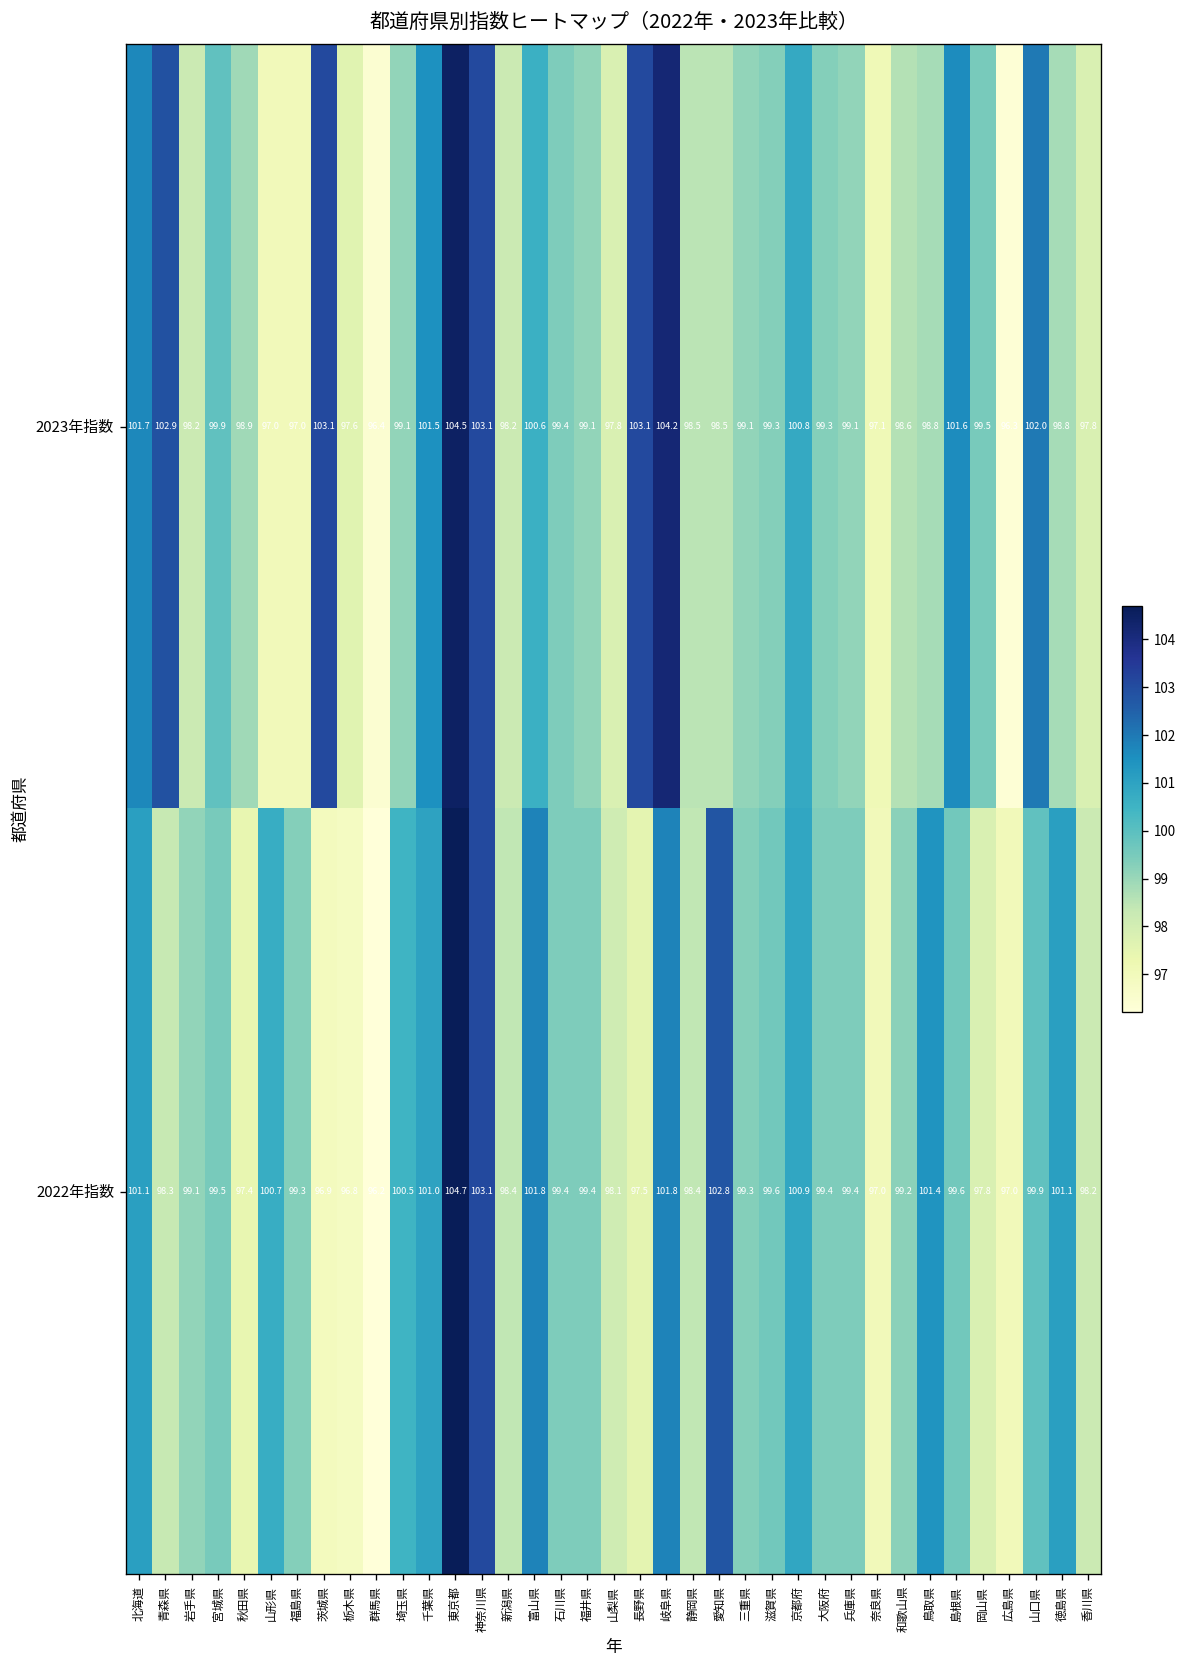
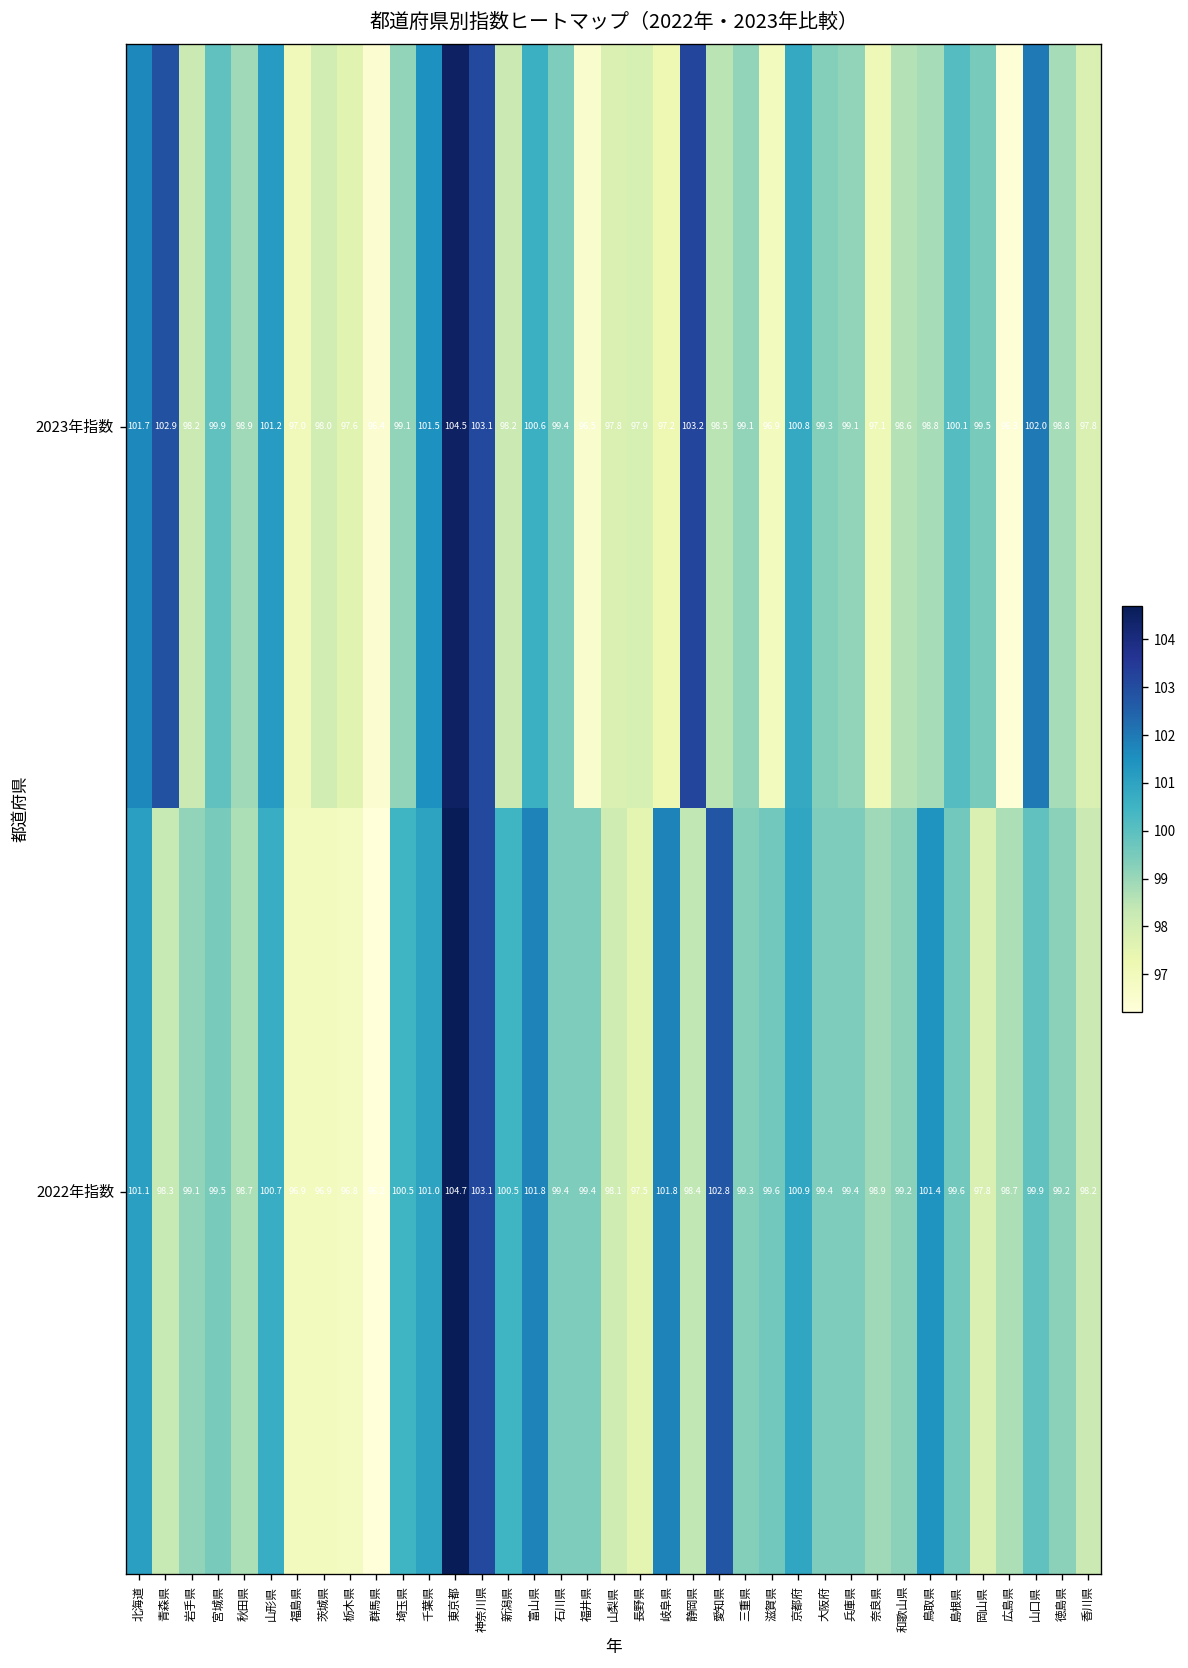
2023年指数, 山形県: 97.0 -> 101.2
2023年指数, 茨城県: 103.1 -> 98.0
2023年指数, 福井県: 99.1 -> 96.5
2023年指数, 長野県: 103.1 -> 97.9
2023年指数, 岐阜県: 104.2 -> 97.2
2023年指数, 静岡県: 98.5 -> 103.2
2023年指数, 滋賀県: 99.3 -> 96.9
2023年指数, 島根県: 101.6 -> 100.1
2022年指数, 秋田県: 97.4 -> 98.7
2022年指数, 福島県: 99.3 -> 96.9
2022年指数, 新潟県: 98.4 -> 100.5
2022年指数, 奈良県: 97.0 -> 98.9
2022年指数, 広島県: 97.0 -> 98.7
2022年指数, 徳島県: 101.1 -> 99.2
